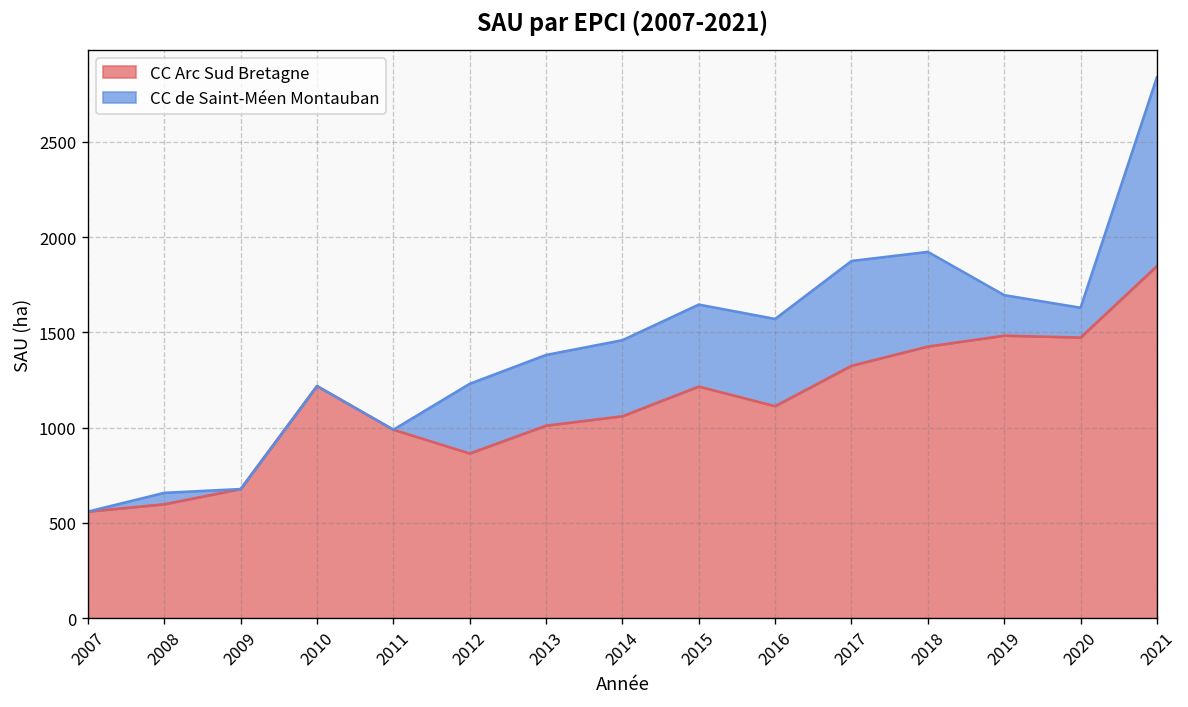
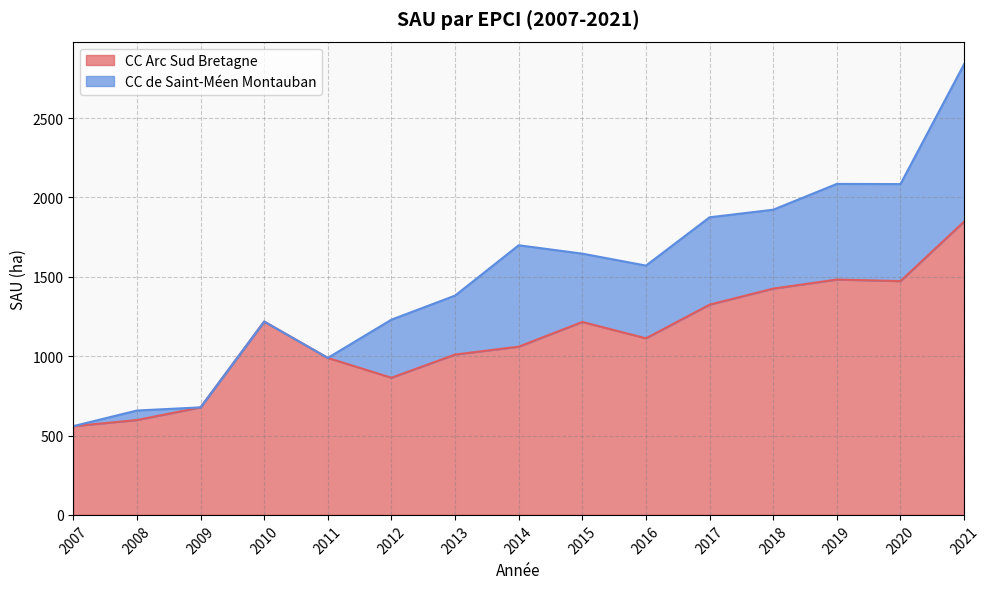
CC de Saint-Méen Montauban, 2014: 400 -> 640
CC de Saint-Méen Montauban, 2019: 210 -> 600
CC de Saint-Méen Montauban, 2020: 160 -> 610
